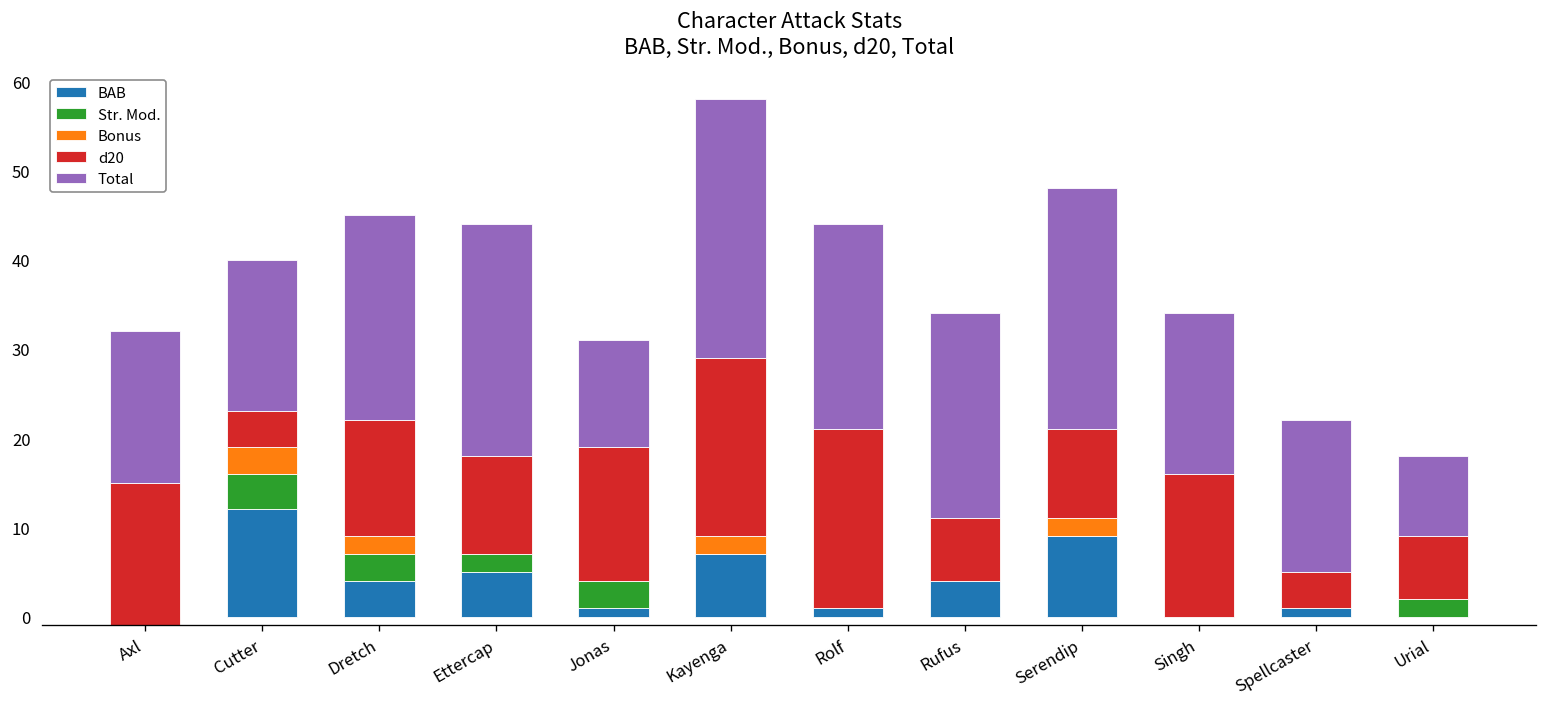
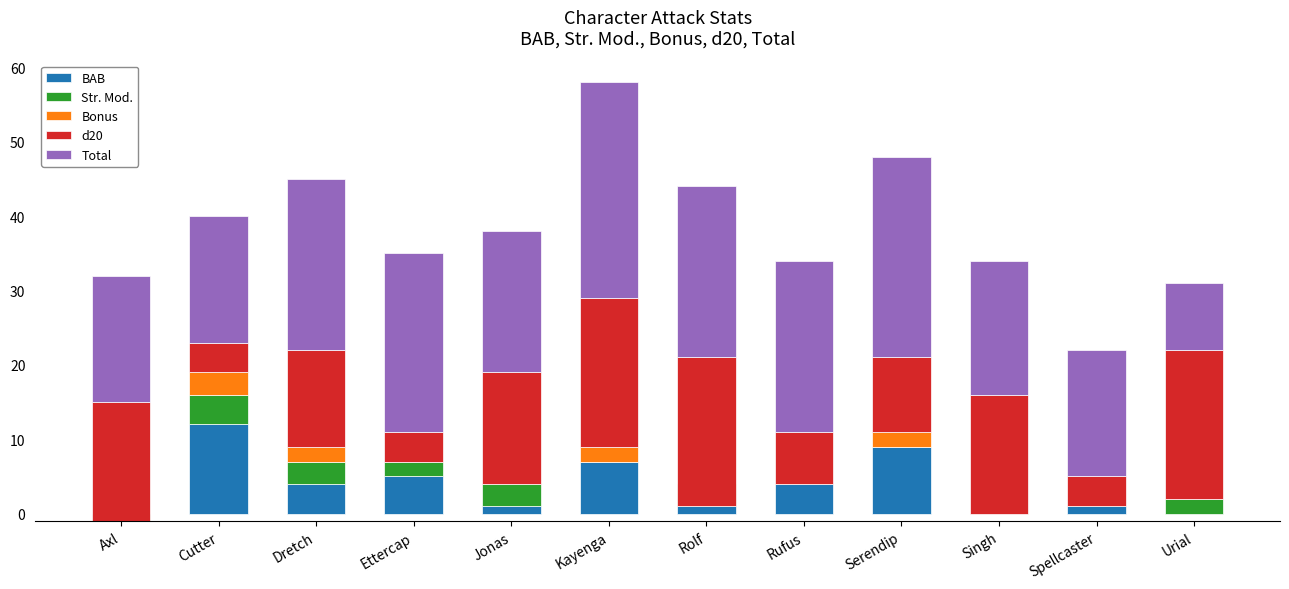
d20, Ettercap: 11 -> 4
Total, Ettercap: 26 -> 24
Total, Jonas: 12 -> 19
d20, Urial: 7 -> 20
